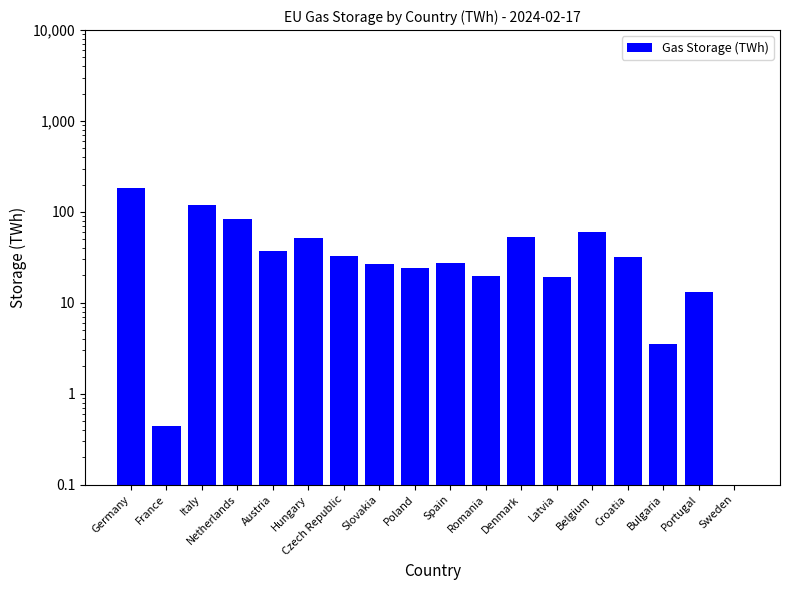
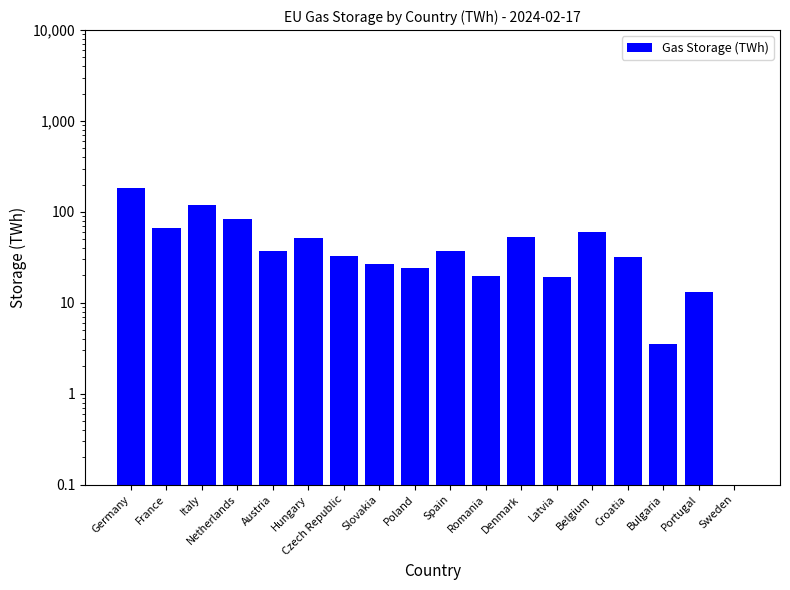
France: 0.4 -> 70
Spain: 27 -> 37
